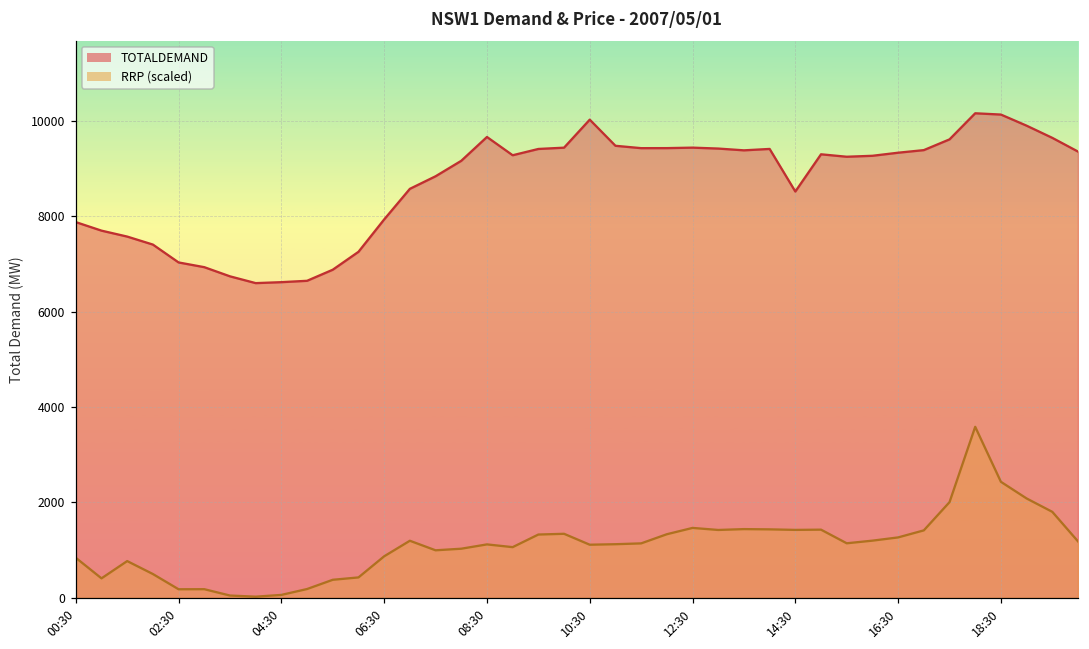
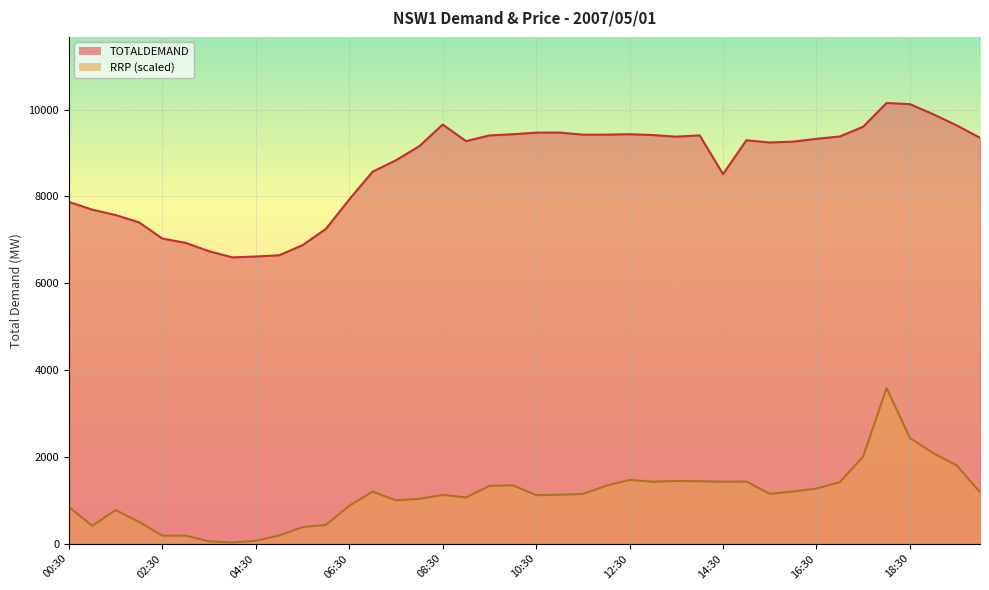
TOTALDEMAND, 10:30: 10000 -> 9500
